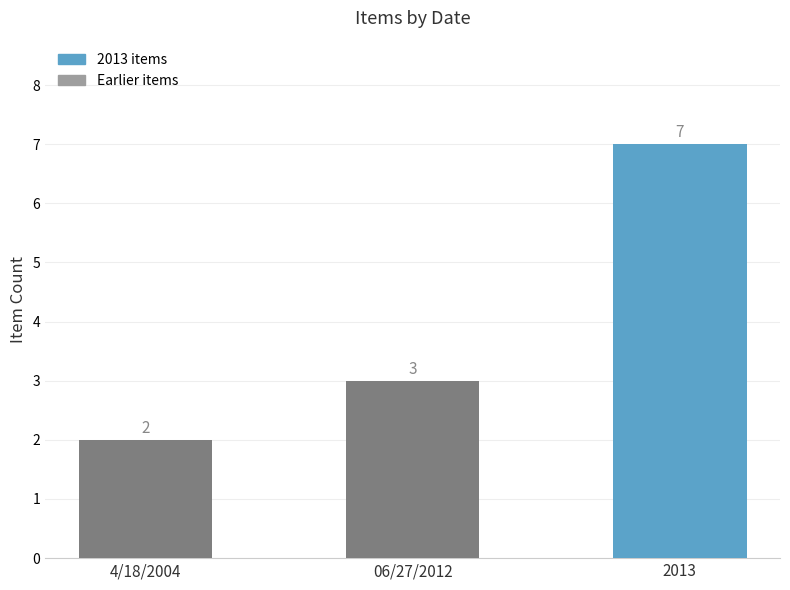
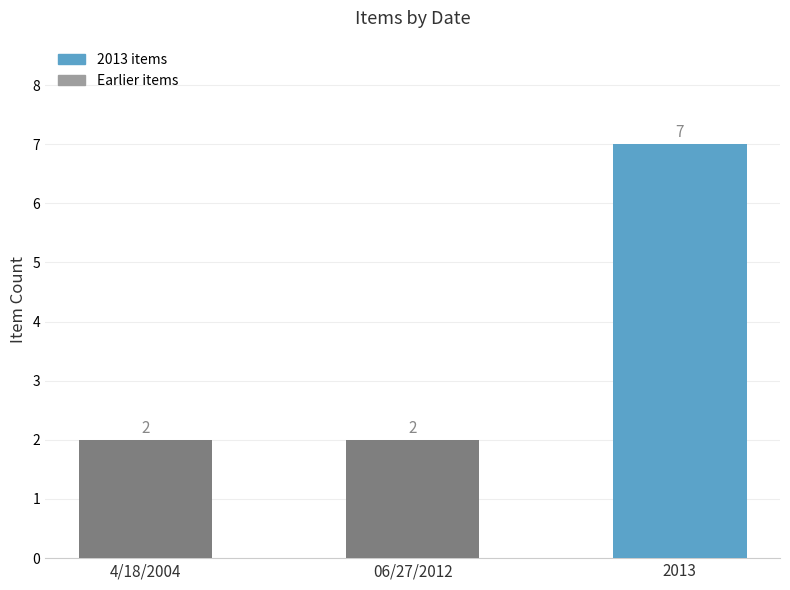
06/27/2012: 3 -> 2
